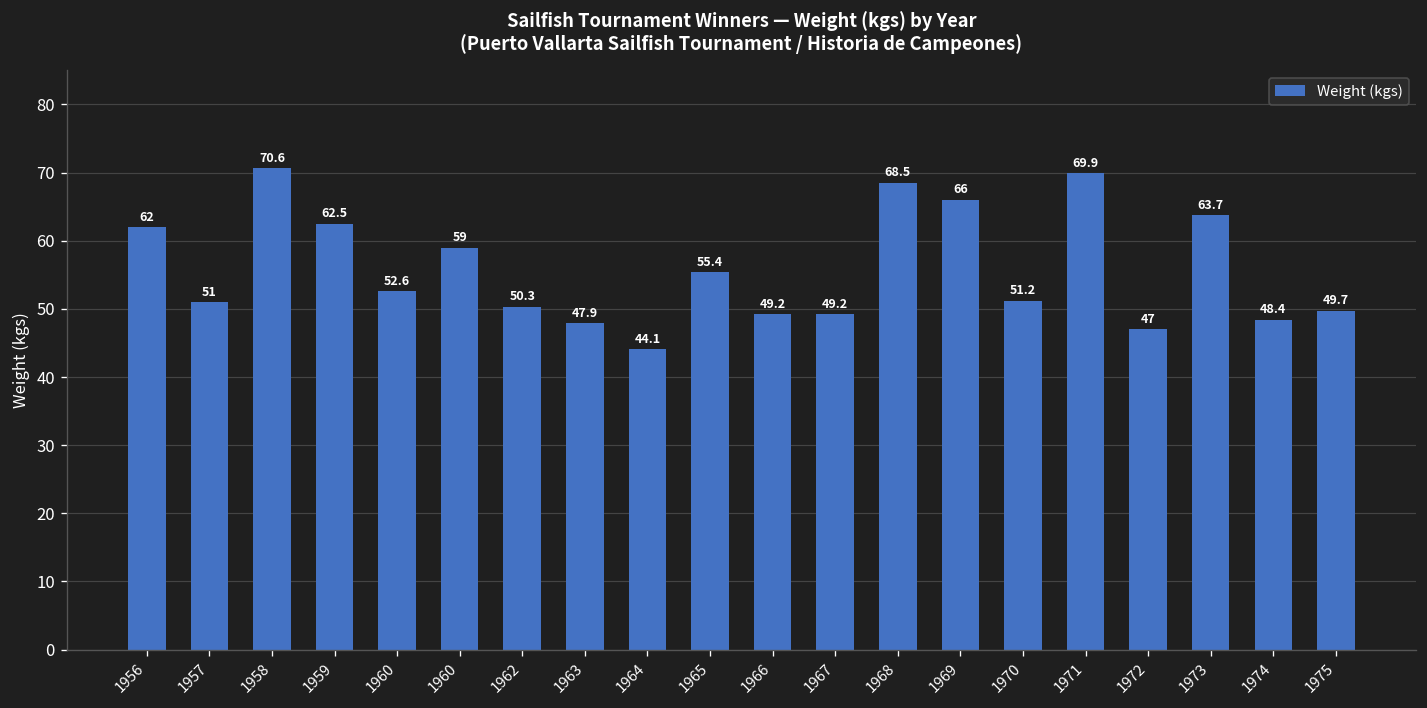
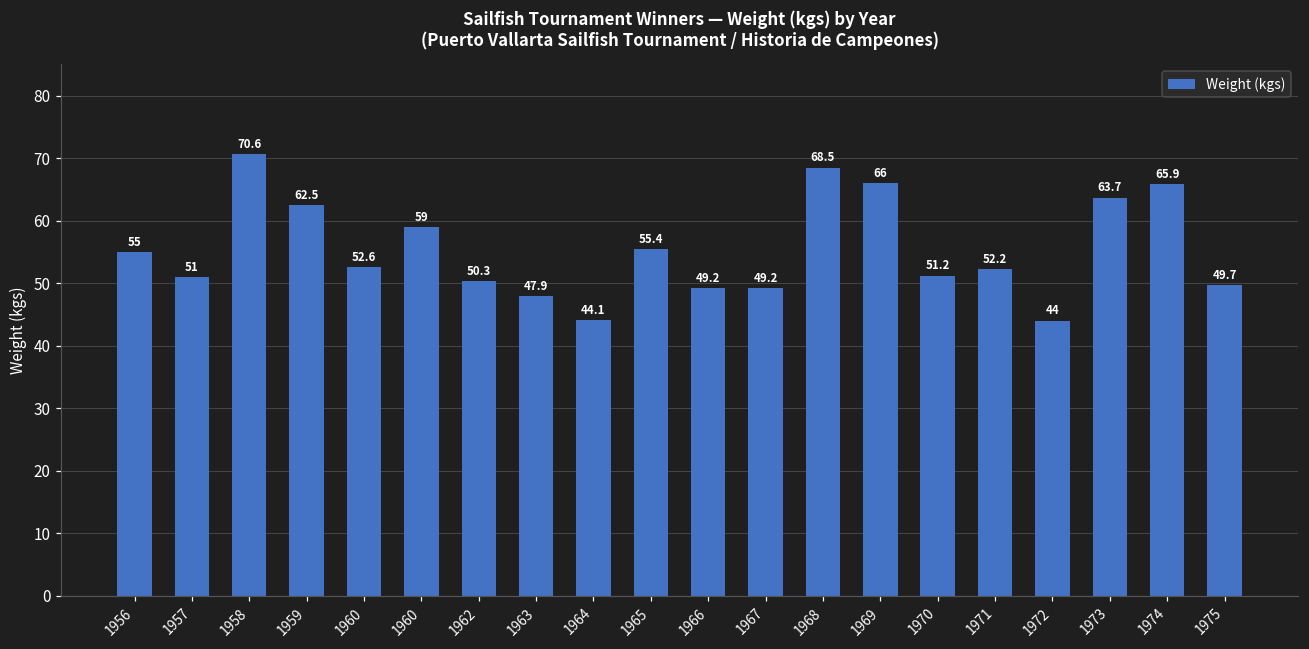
1956: 62 -> 55
1971: 69.9 -> 52.2
1972: 47 -> 44
1974: 48.4 -> 65.9
